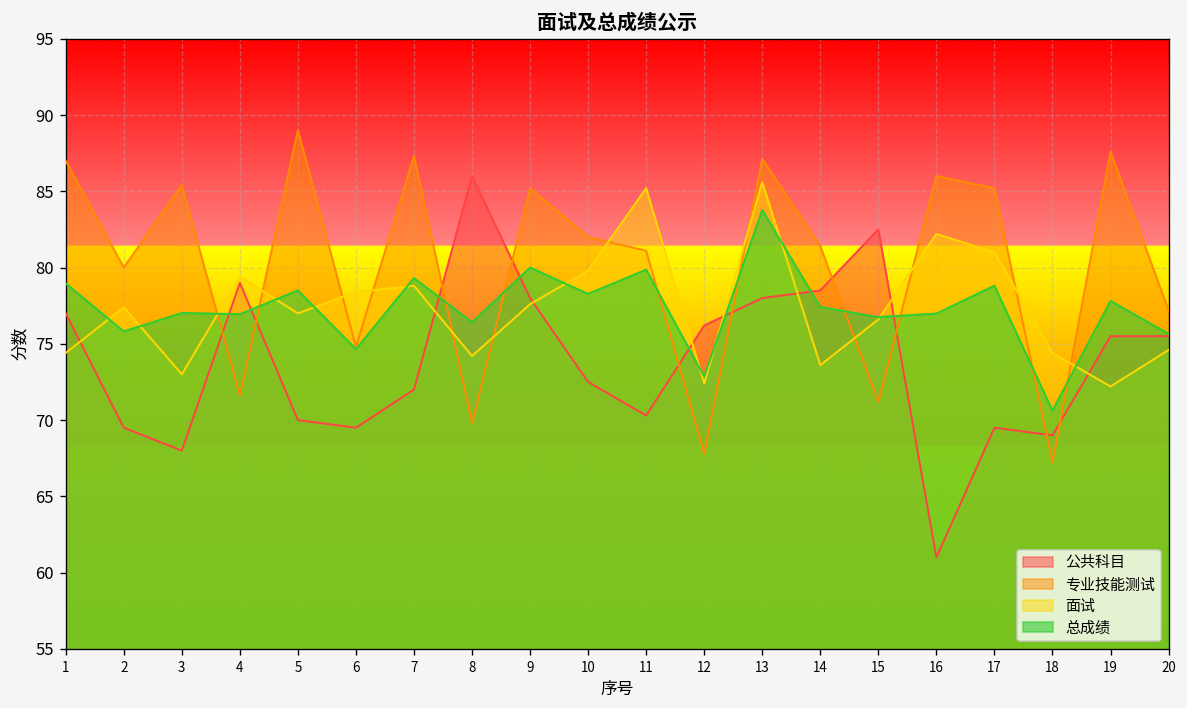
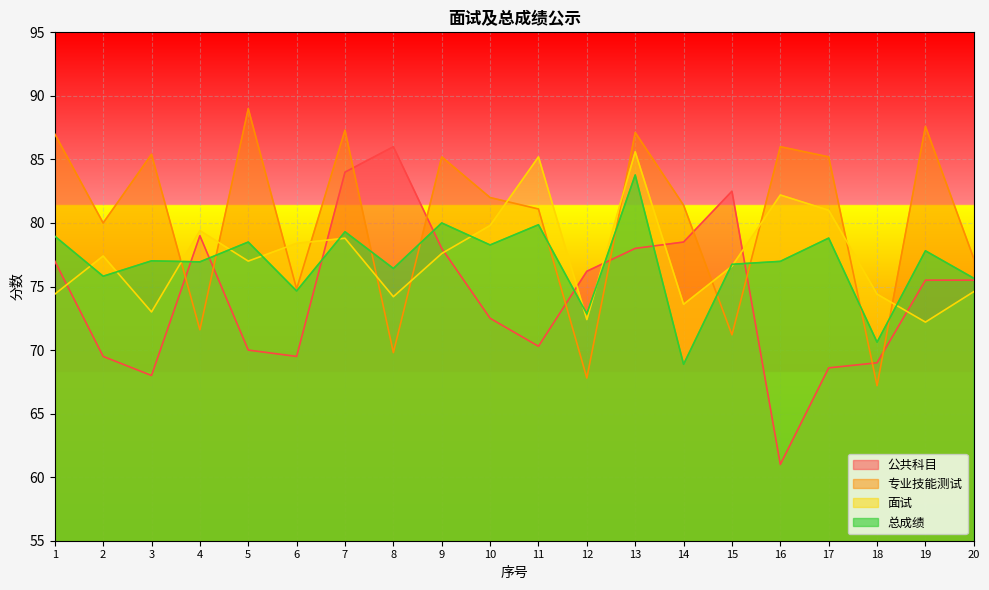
公共科目, 7: 72 -> 84
总成绩, 14: 77.4 -> 68.9
公共科目, 17: 69.5 -> 68.6
